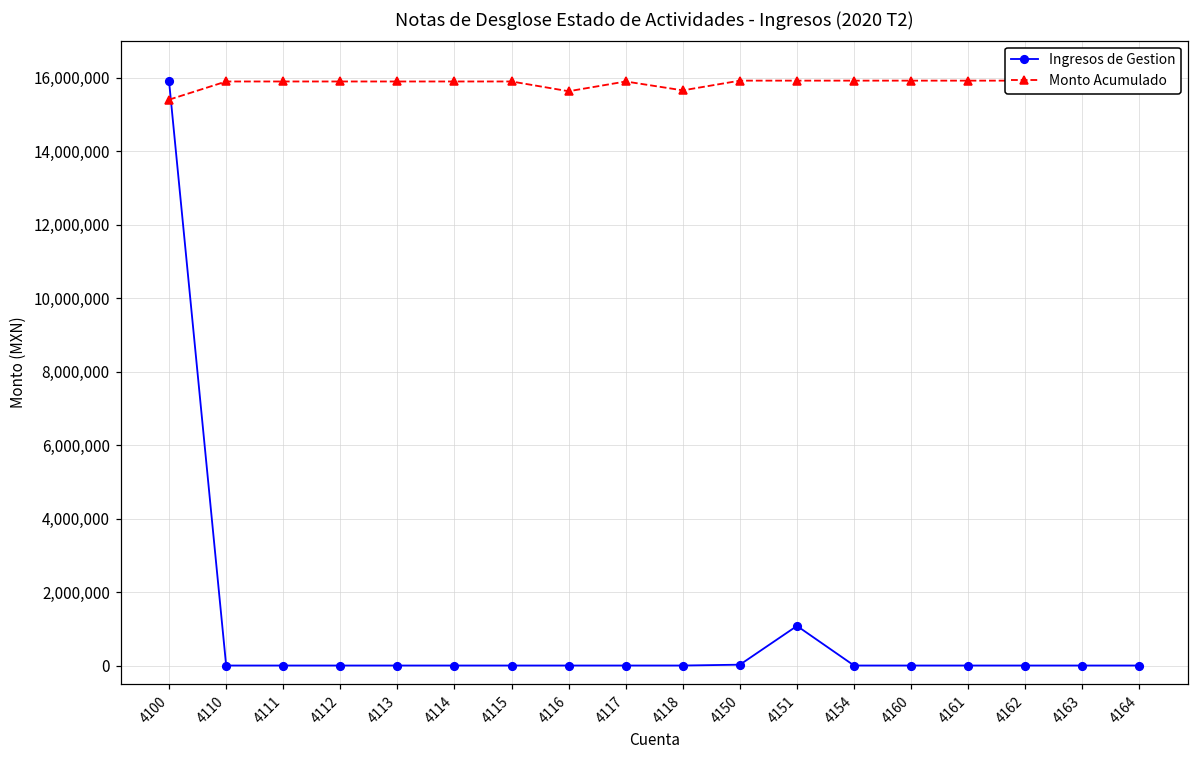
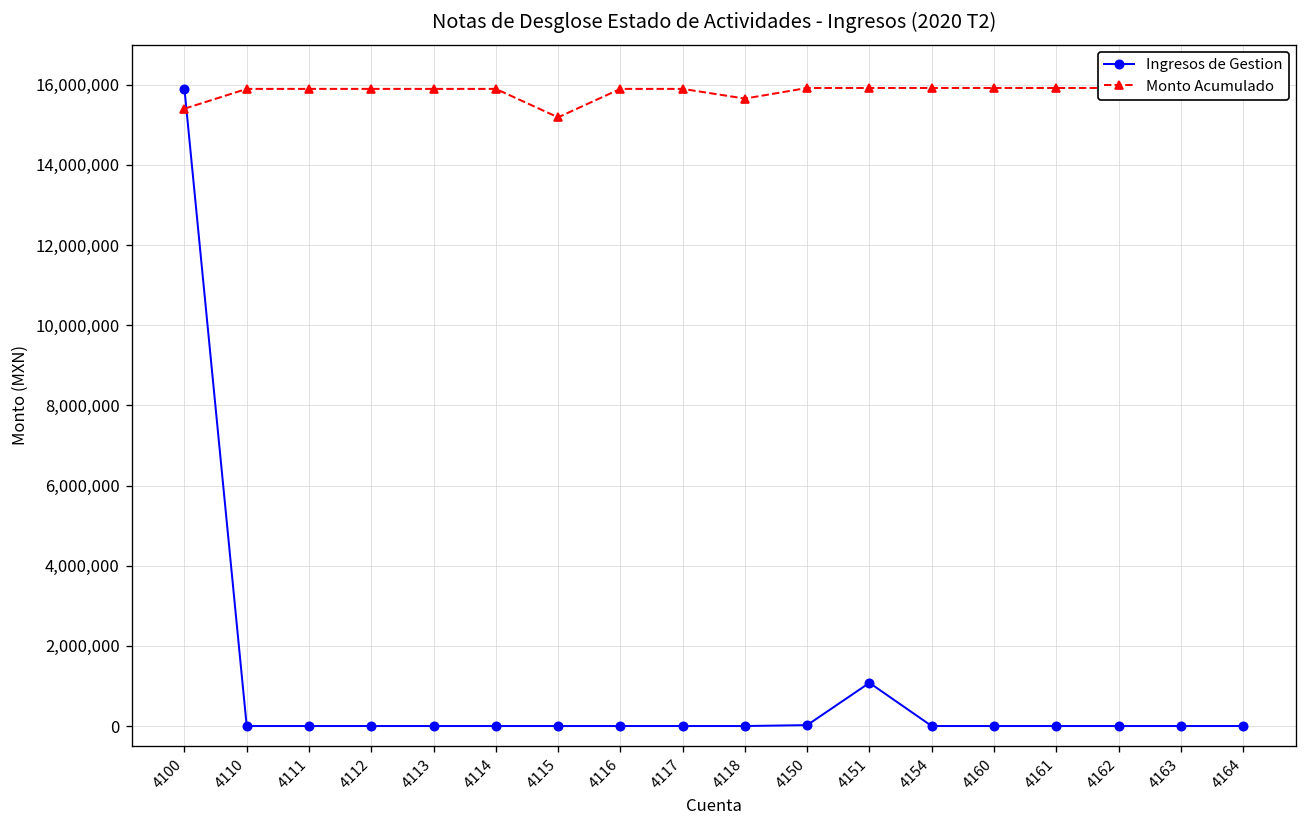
Monto Acumulado, 4115: 15,900,000 -> 15,200,000
Monto Acumulado, 4116: 15,600,000 -> 15,900,000
